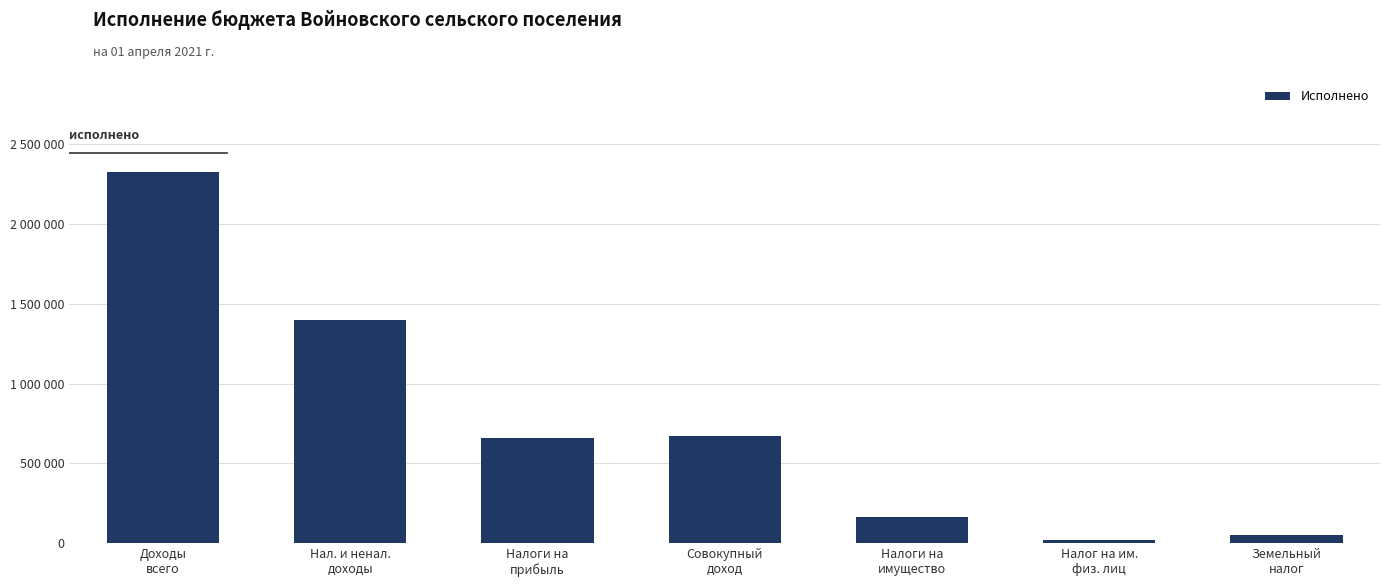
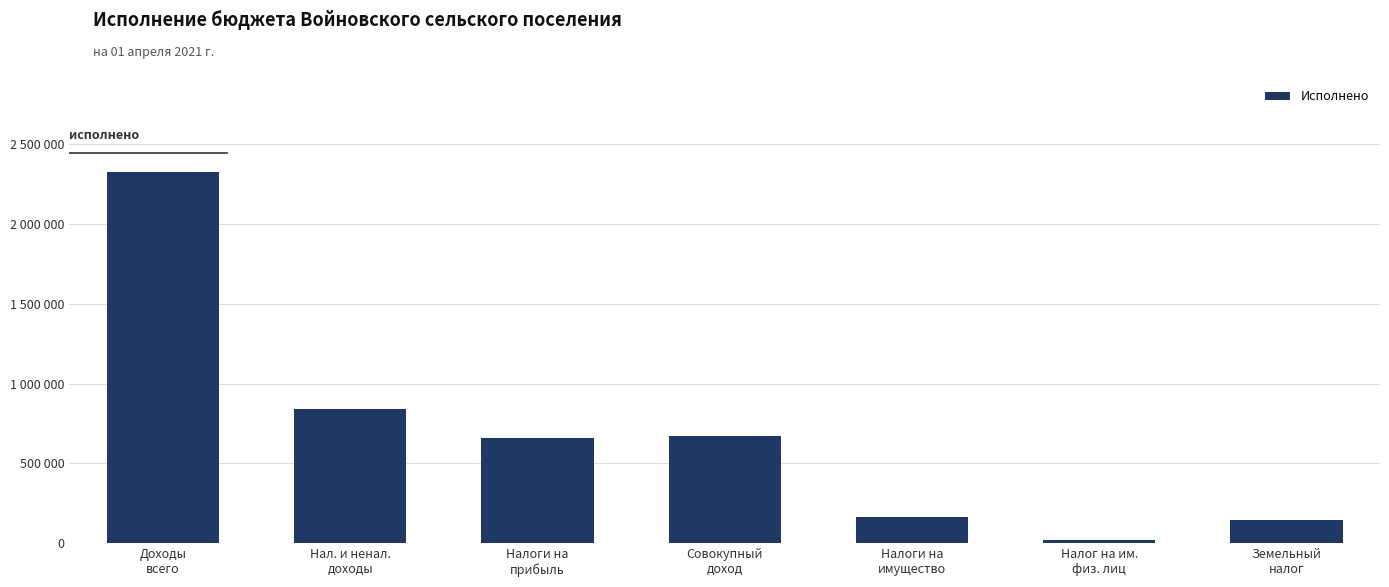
Нал. и ненал. доходы: 1400000 -> 840000
Земельный налог: 50000 -> 140000
